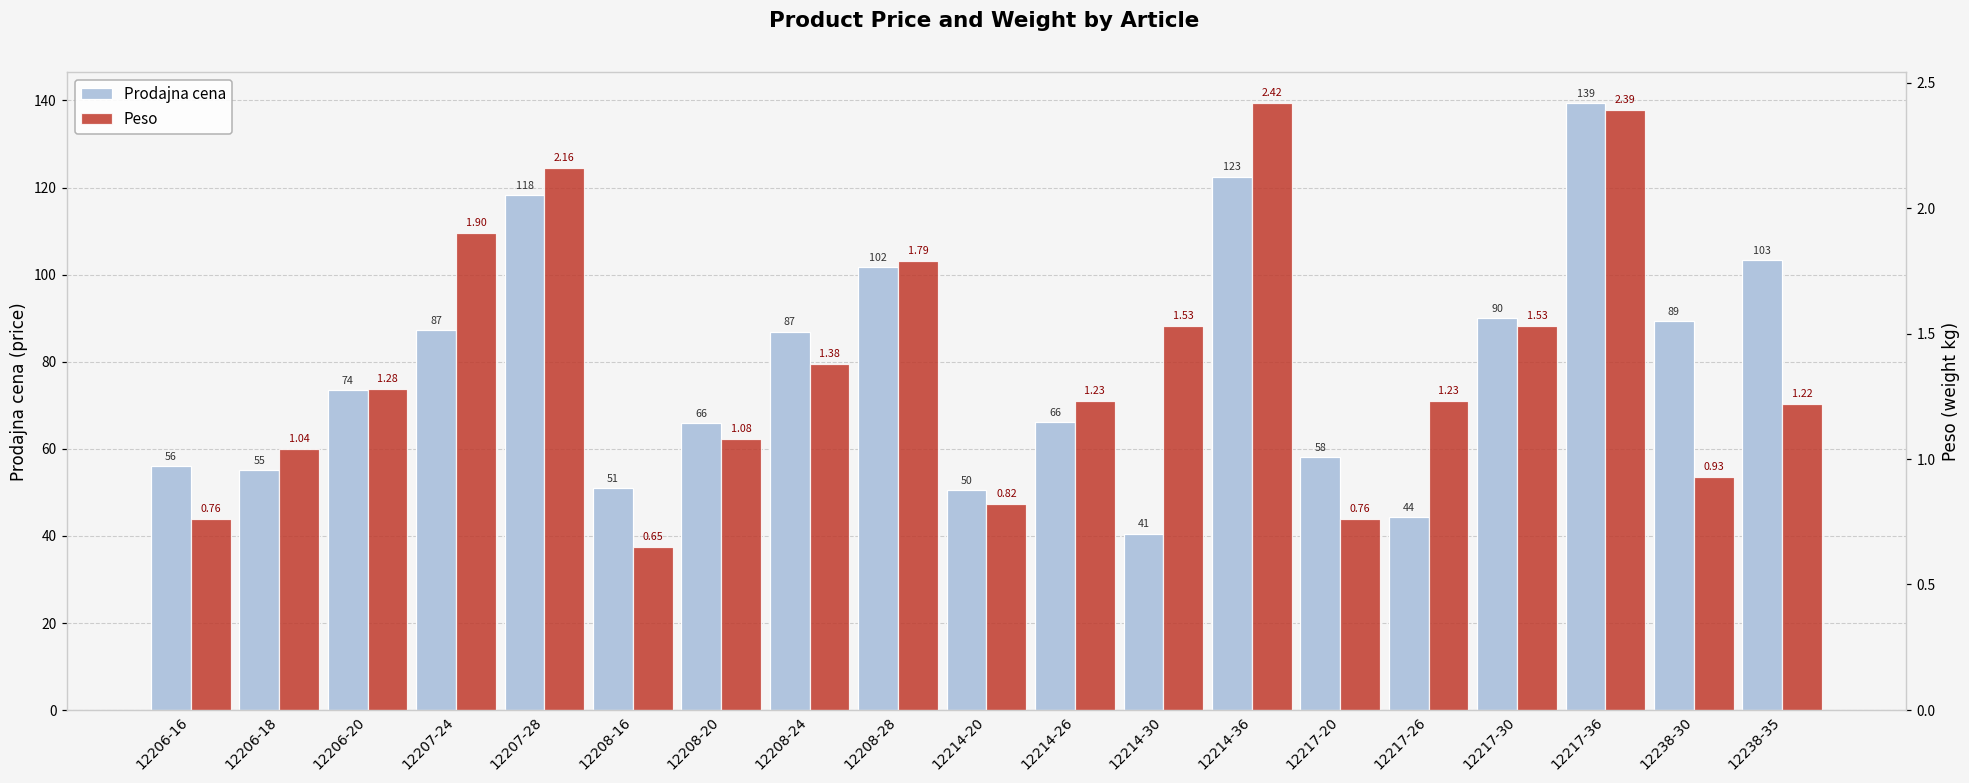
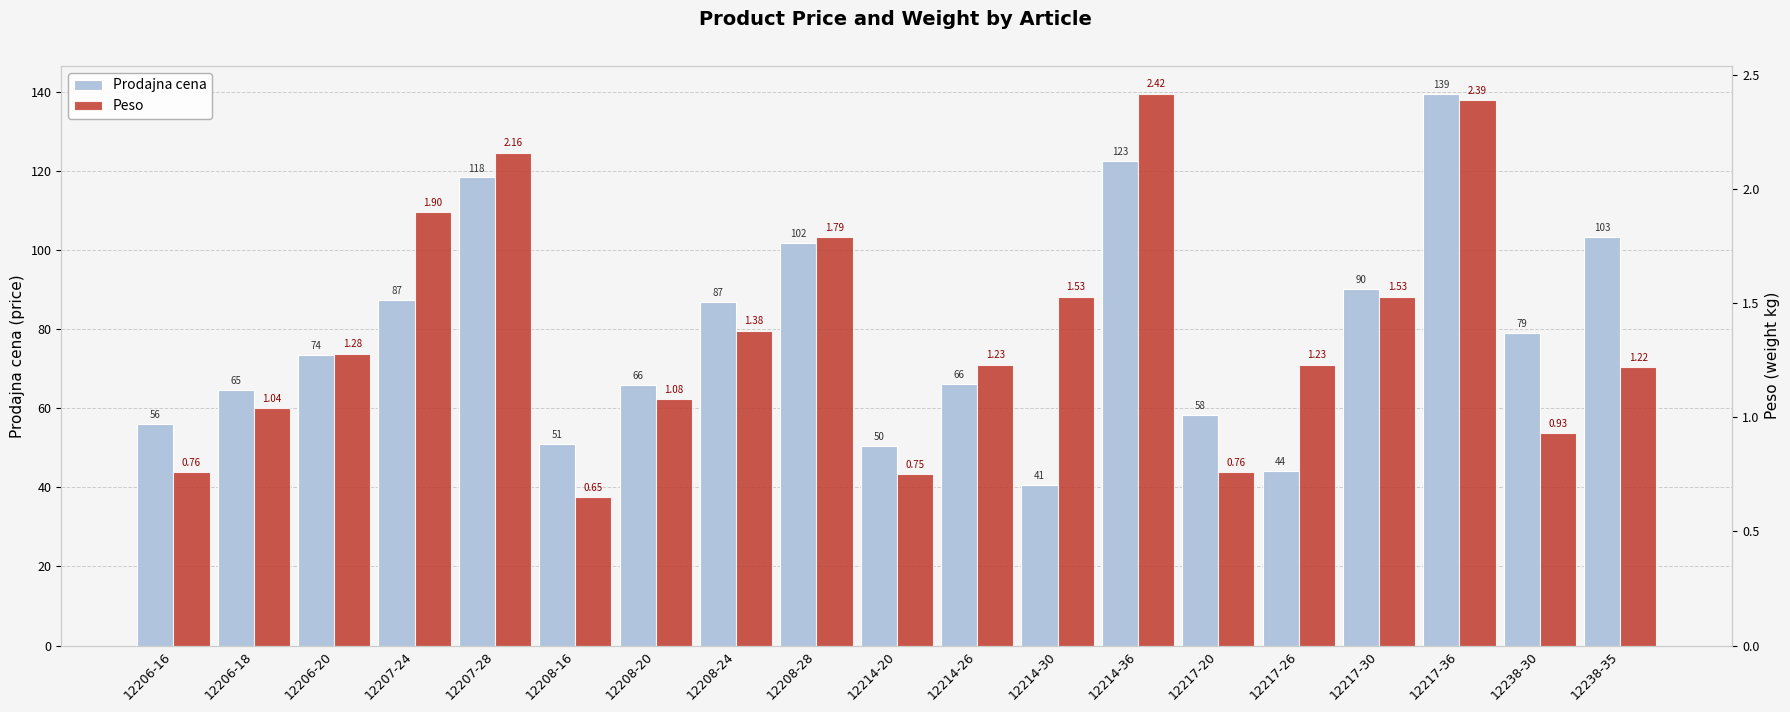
Prodajna cena, 12206-18: 55 -> 65
Prodajna cena, 12238-30: 89 -> 79
Peso, 12214-20: 0.82 -> 0.75
